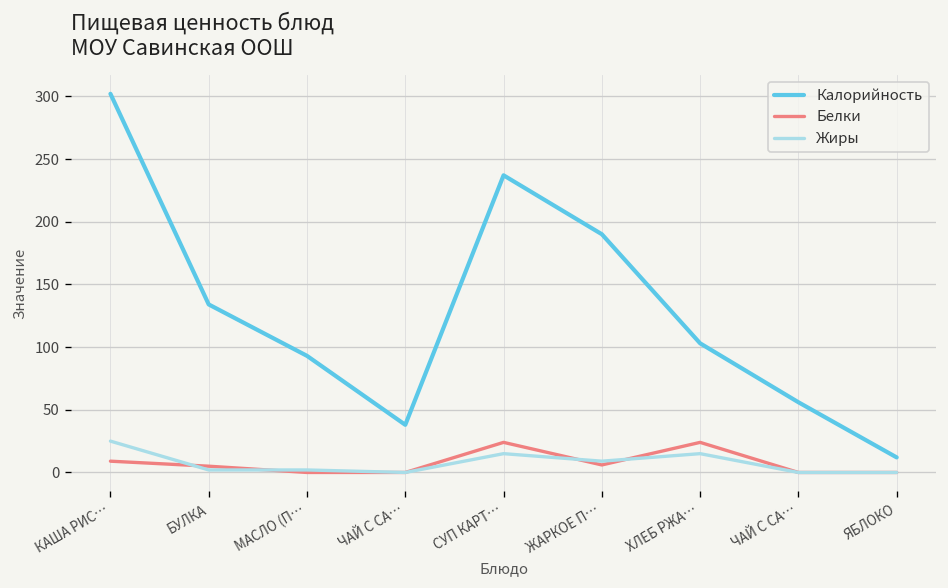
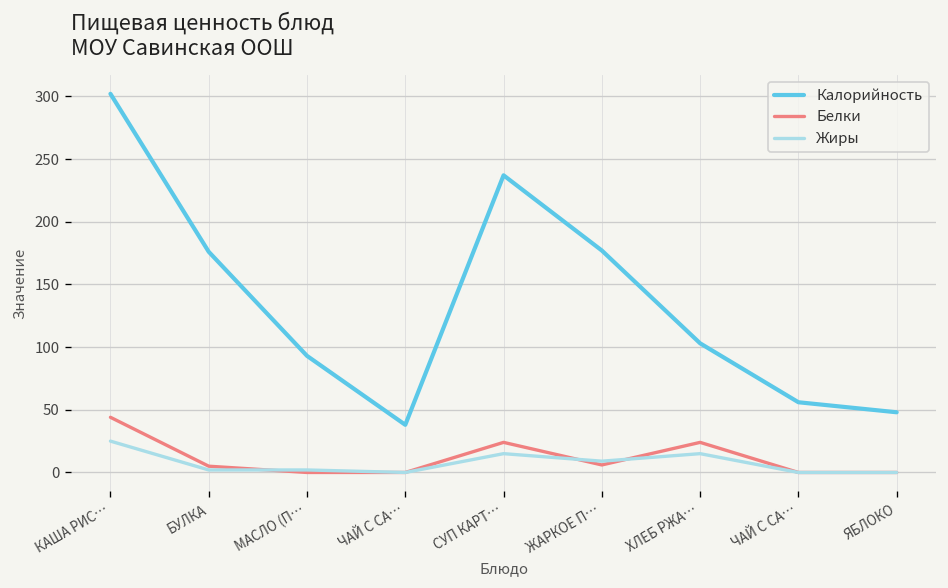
Белки, КАША РИС…: 9 -> 44
Калорийность, БУЛКА: 134 -> 176
Калорийность, ЖАРКОЕ П…: 190 -> 177
Калорийность, ЯБЛОКО: 12 -> 48
